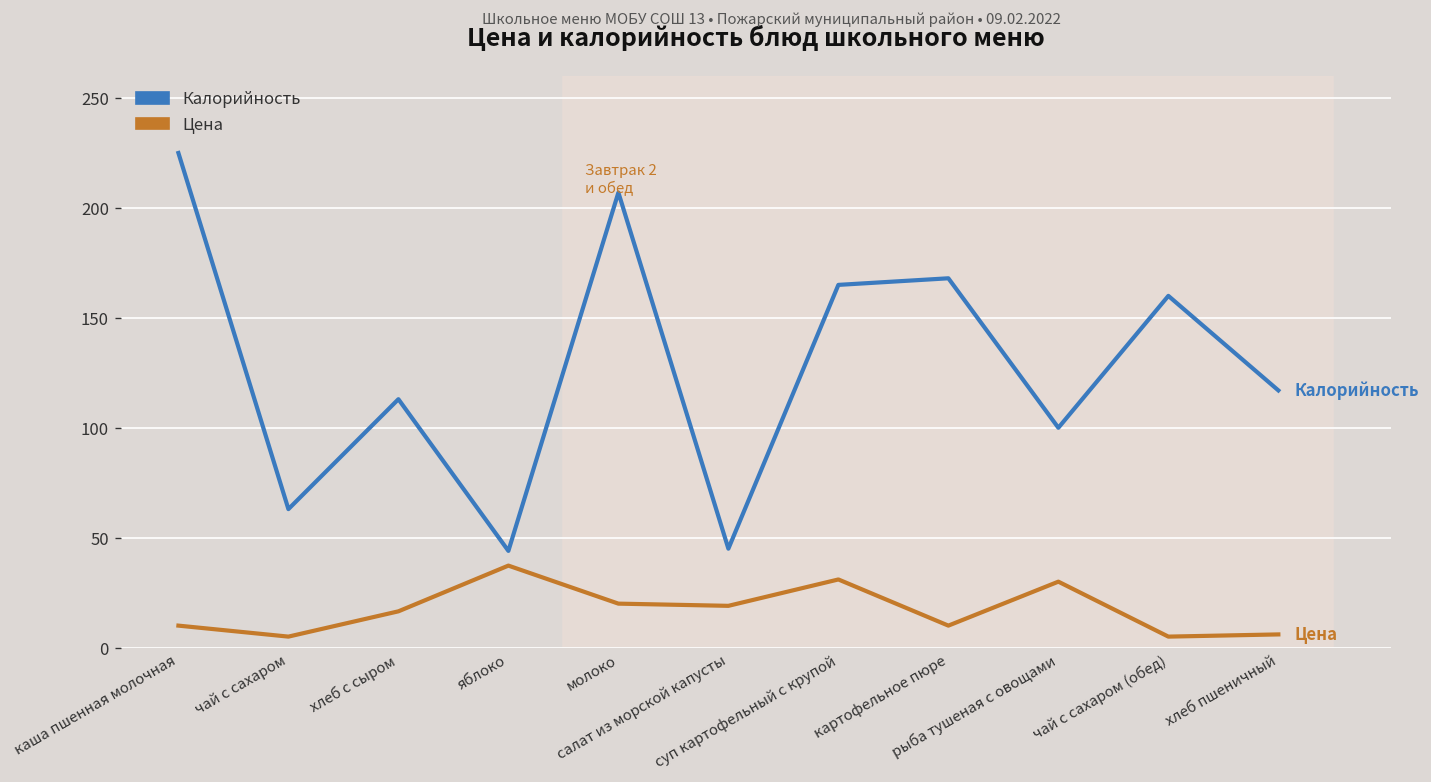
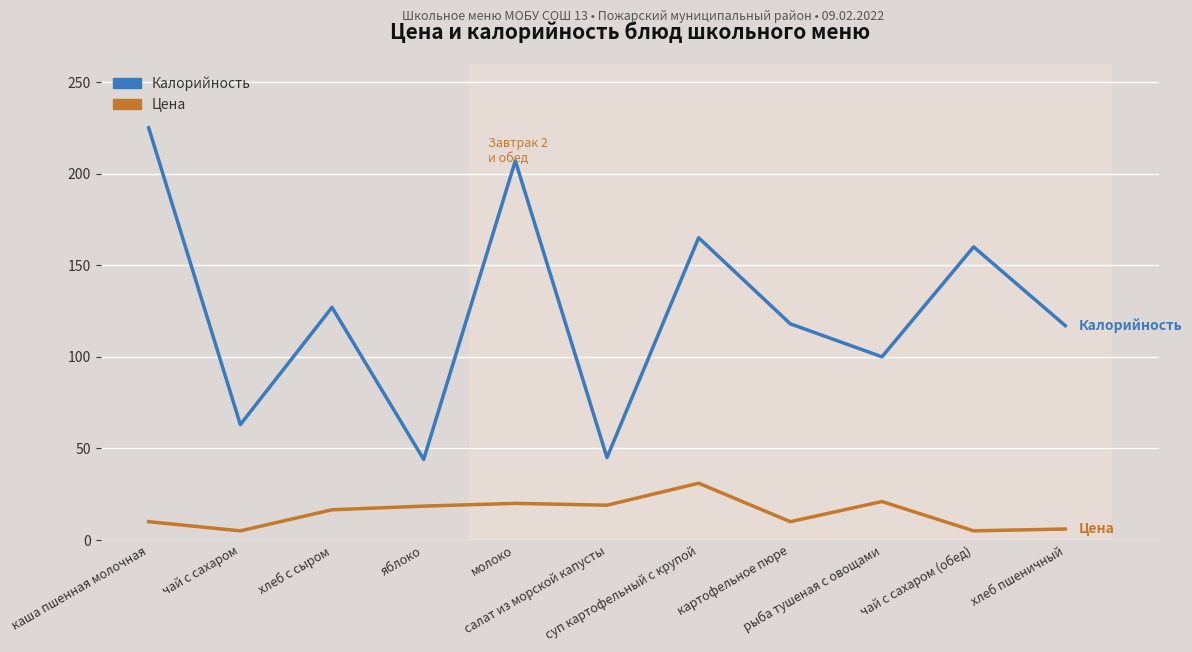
Калорийность, хлеб с сыром: 113 -> 127
Цена, яблоко: 37 -> 19
Калорийность, картофельное пюре: 168 -> 118
Цена, рыба тушеная с овощами: 30 -> 21
